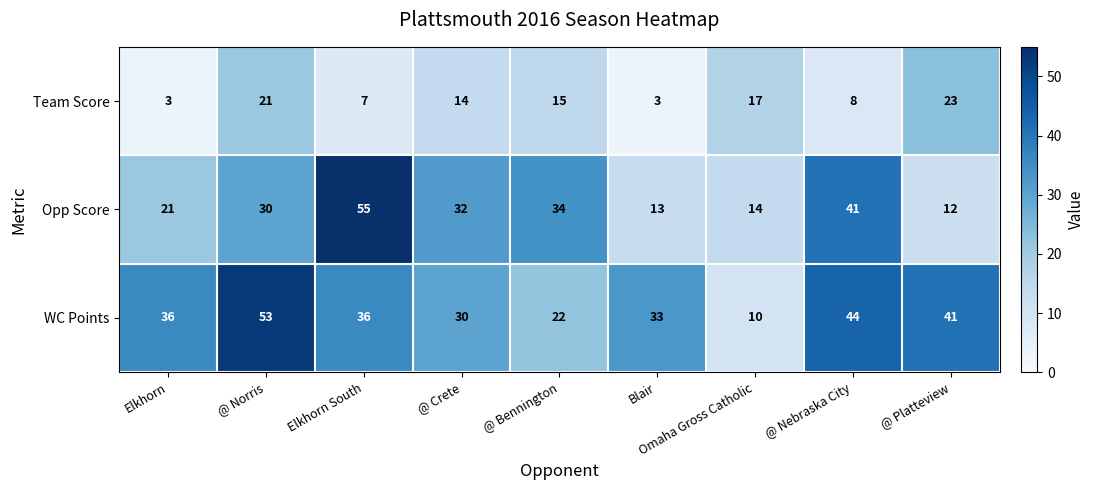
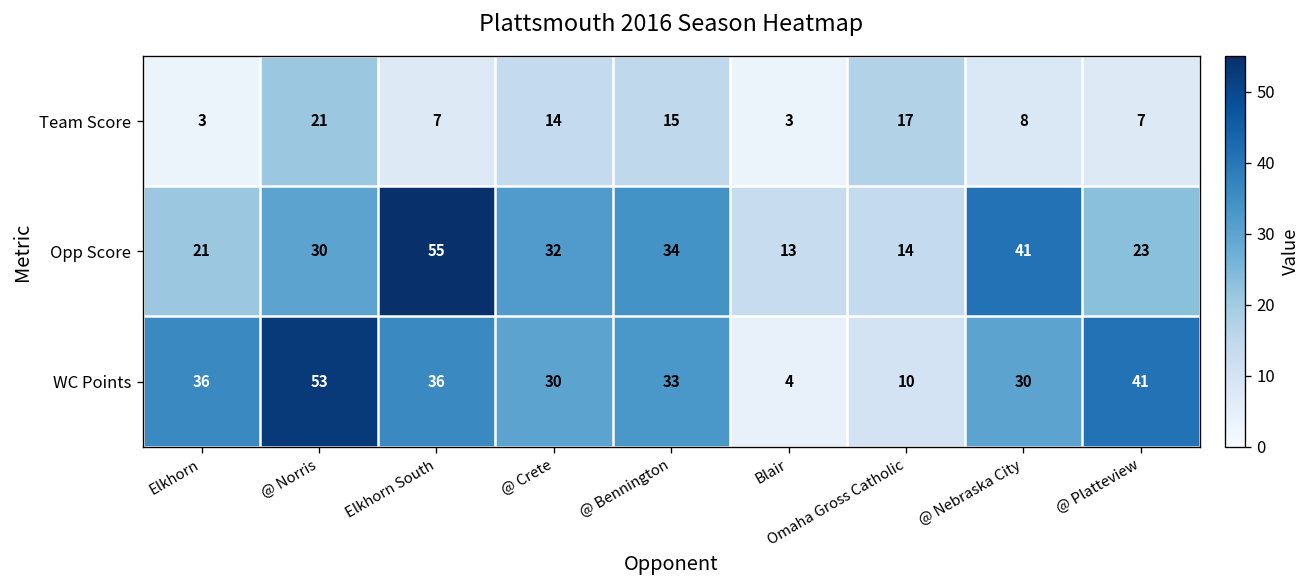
Team Score, @ Platteview: 23 -> 7
Opp Score, @ Platteview: 12 -> 23
WC Points, @ Bennington: 22 -> 33
WC Points, Blair: 33 -> 4
WC Points, @ Nebraska City: 44 -> 30
